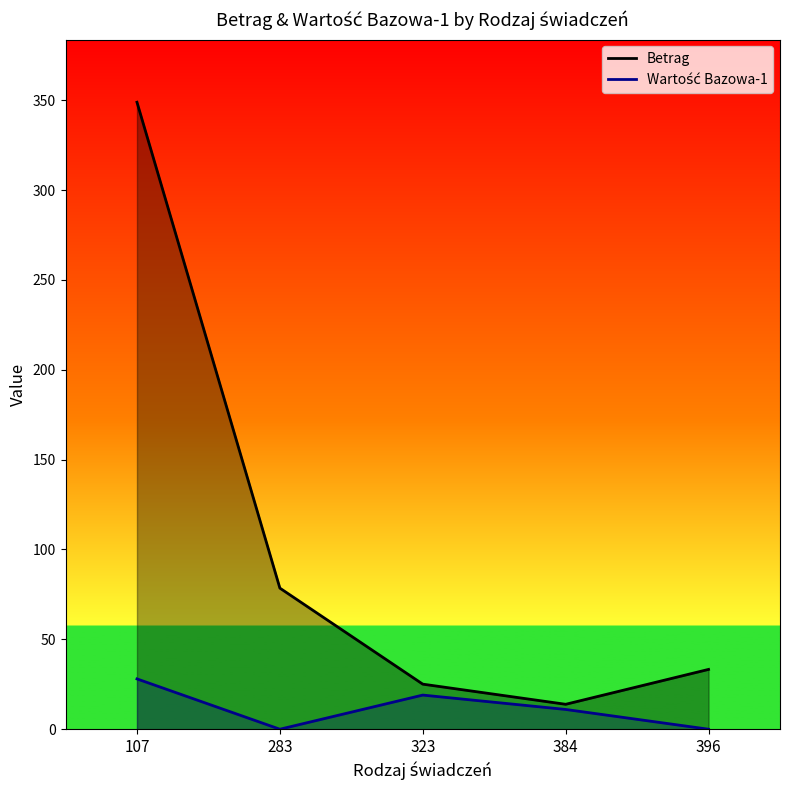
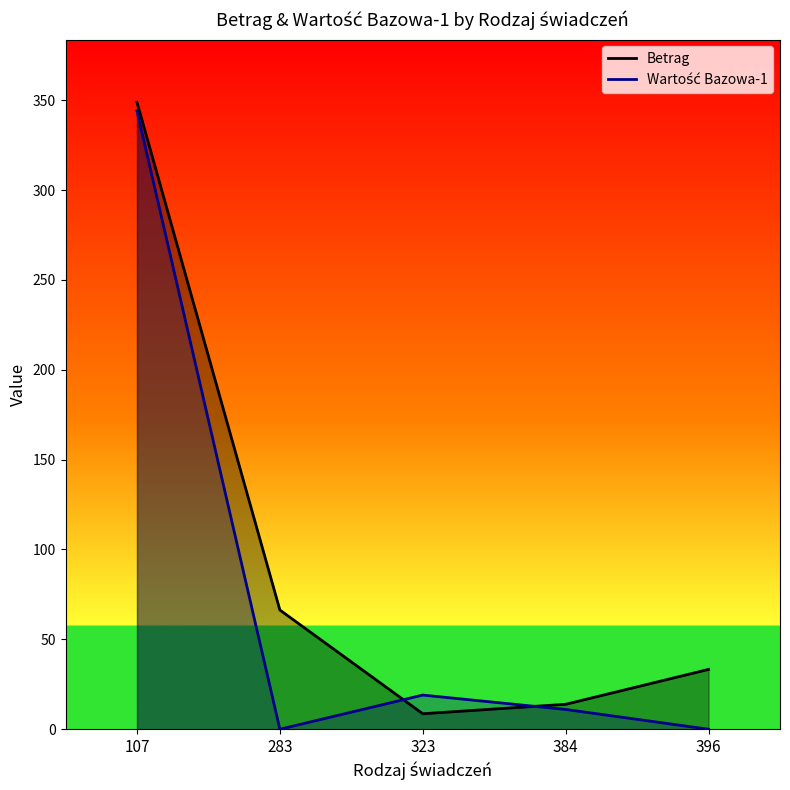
Wartość Bazowa-1, 107: 28 -> 344
Betrag, 283: 79 -> 66
Betrag, 323: 25 -> 9
